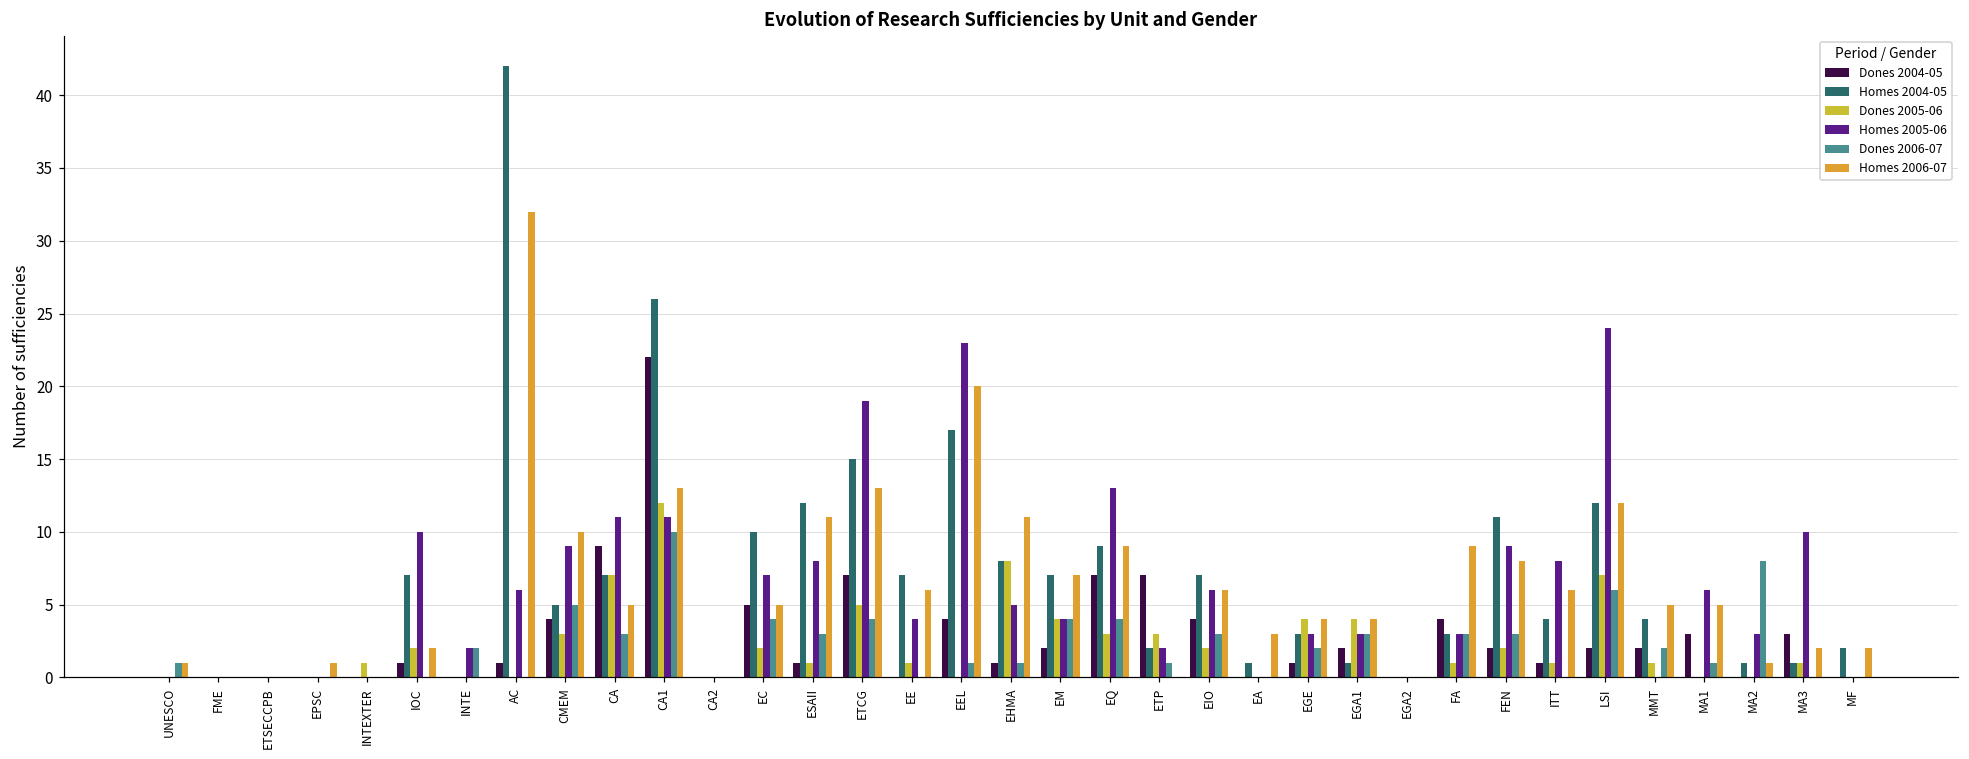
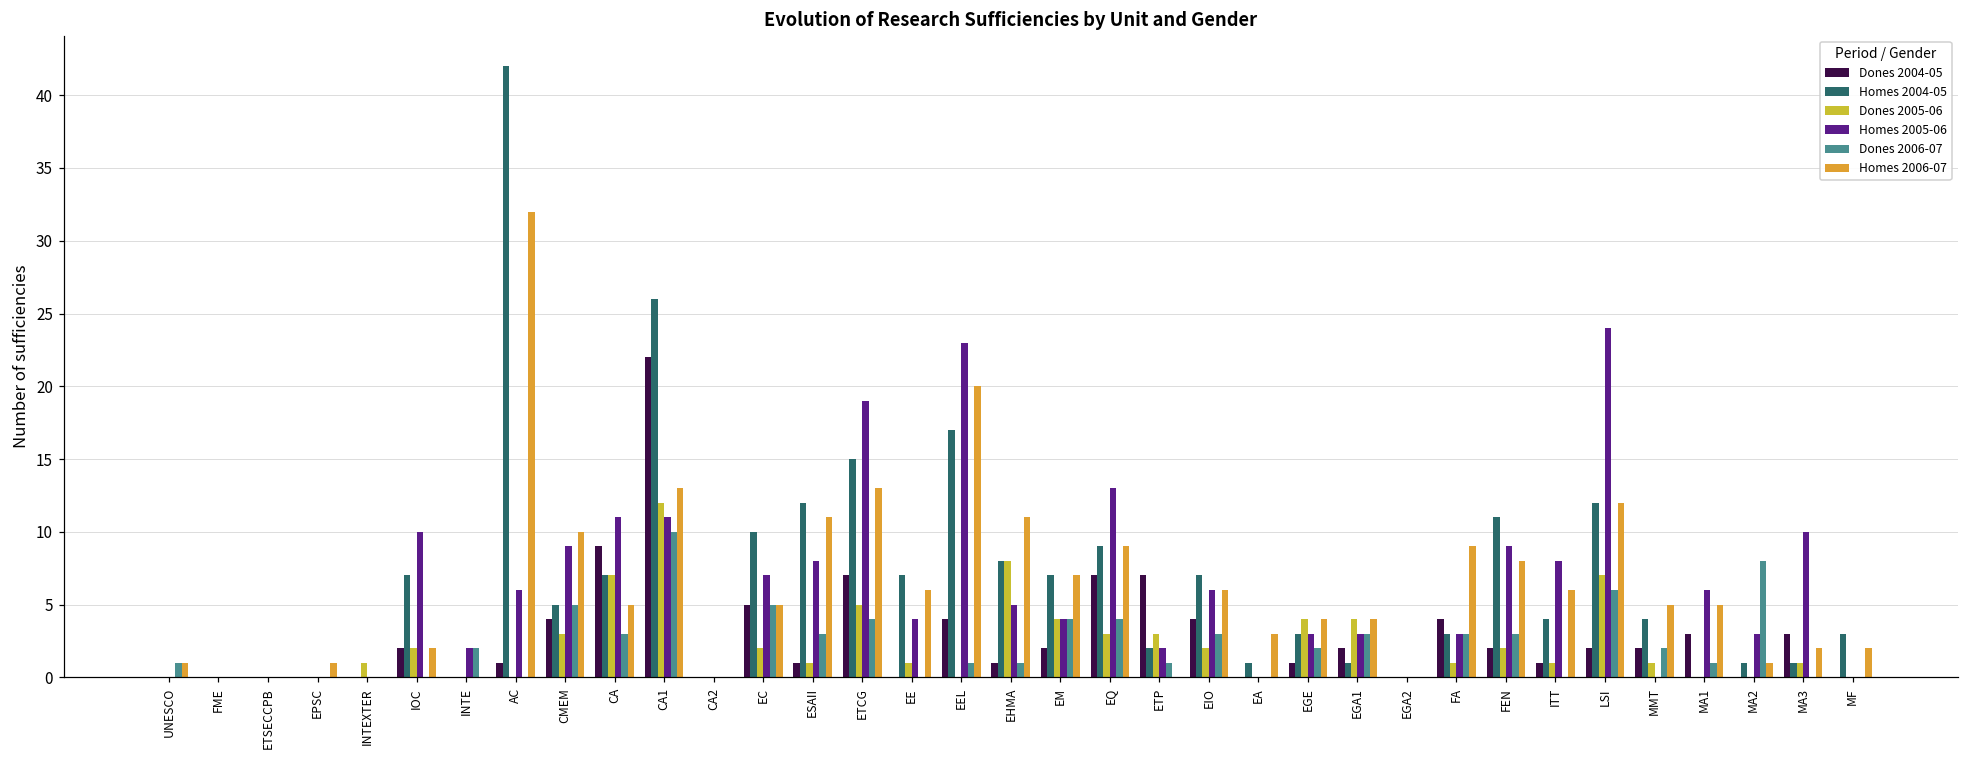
Dones 2004-05, IOC: 1 -> 2
Dones 2006-07, EC: 4 -> 5
Homes 2004-05, MF: 2 -> 3
